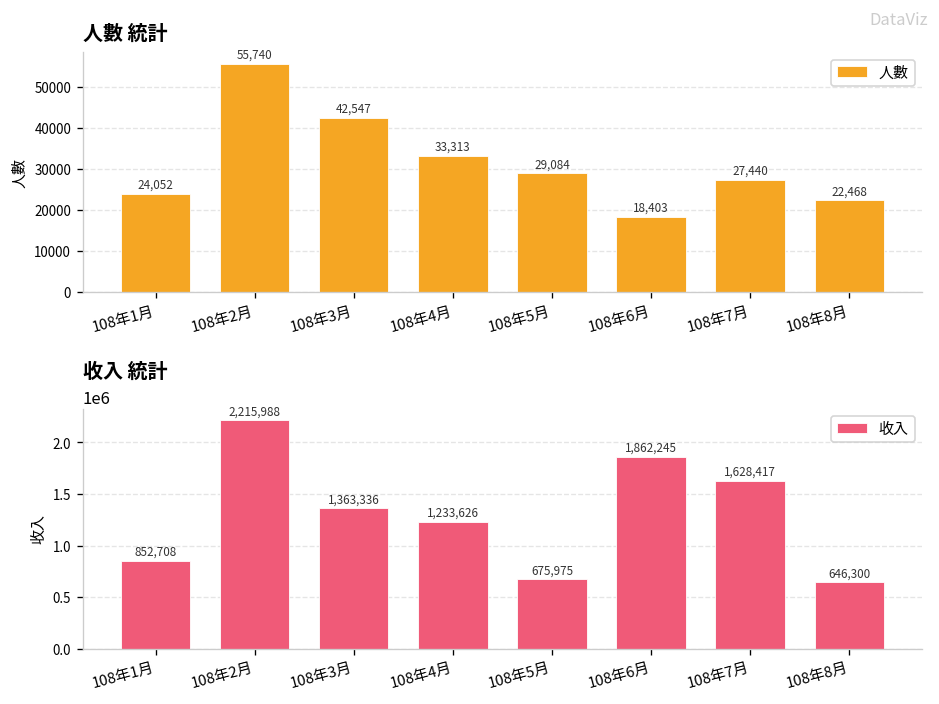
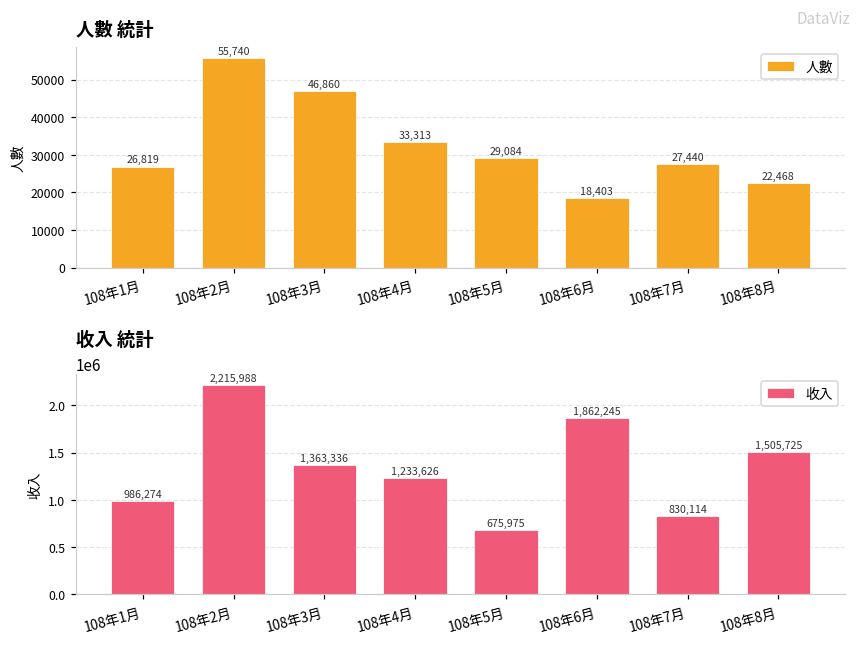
人數 統計, 108年1月: 24,052 -> 26,819
人數 統計, 108年3月: 42,547 -> 46,860
收入 統計, 108年1月: 852,708 -> 986,274
收入 統計, 108年7月: 1,628,417 -> 830,114
收入 統計, 108年8月: 646,300 -> 1,505,725
